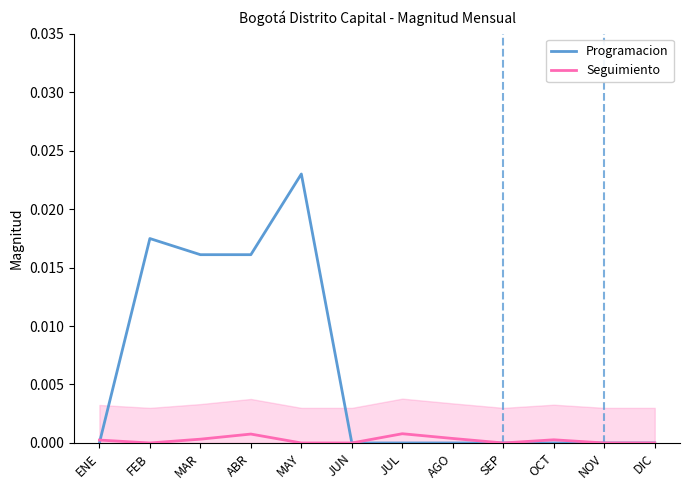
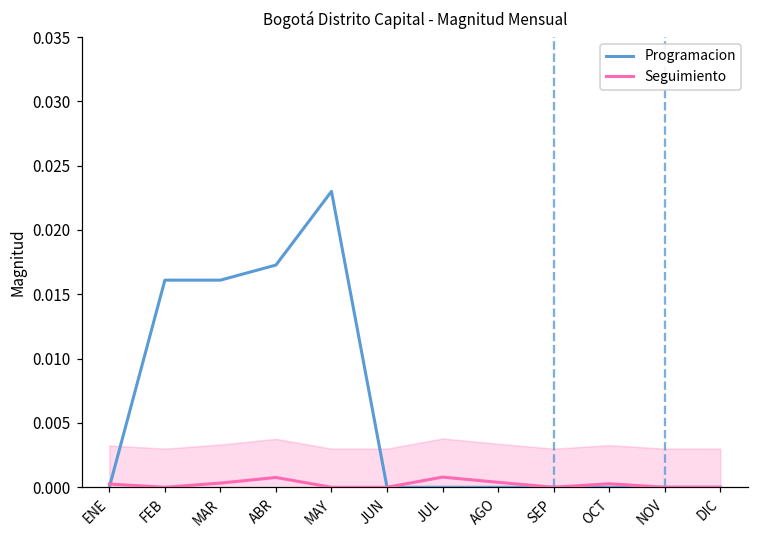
Programacion, FEB: 0.0175 -> 0.0161
Programacion, ABR: 0.0161 -> 0.0173
